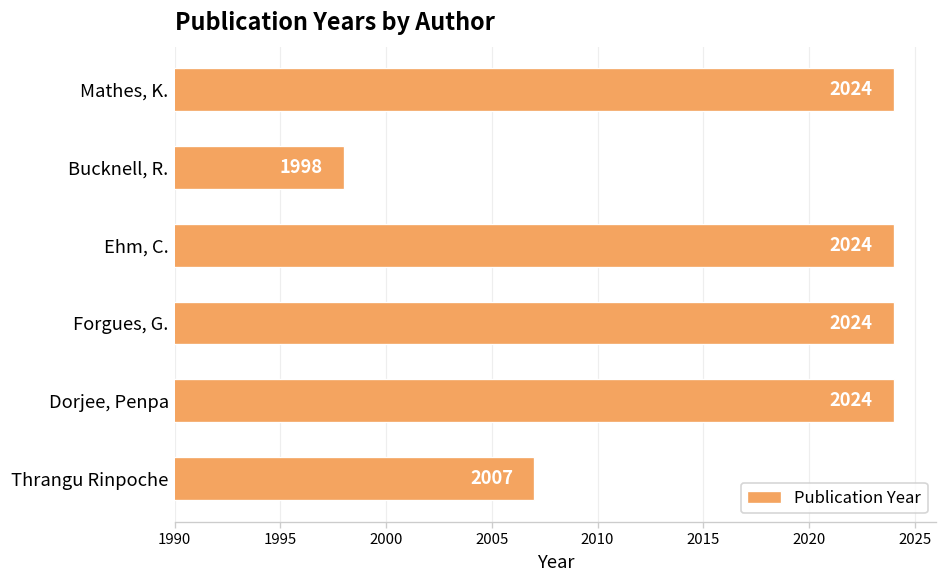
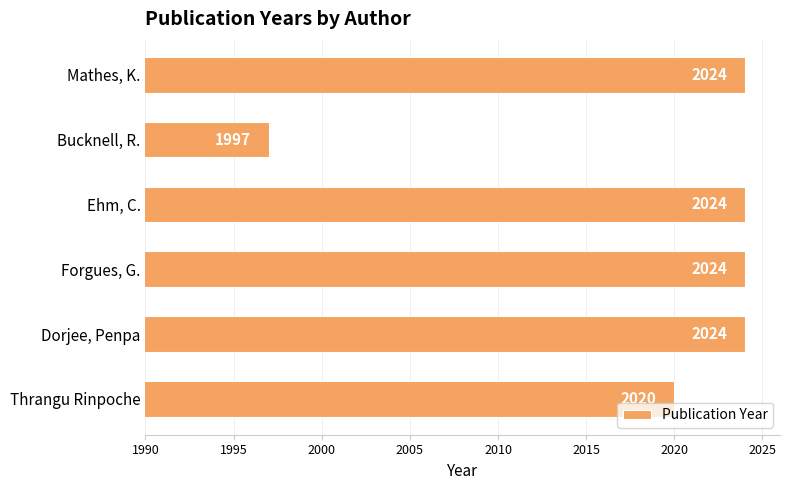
Bucknell, R.: 1998 -> 1997
Thrangu Rinpoche: 2007 -> 2020
